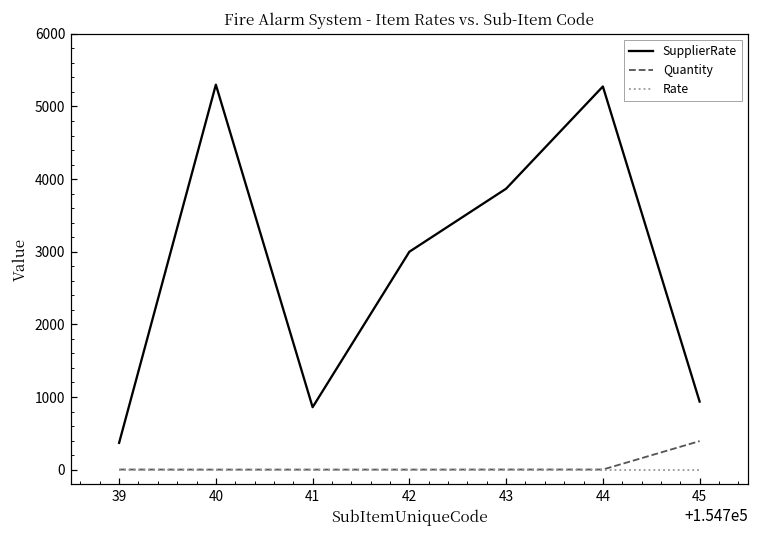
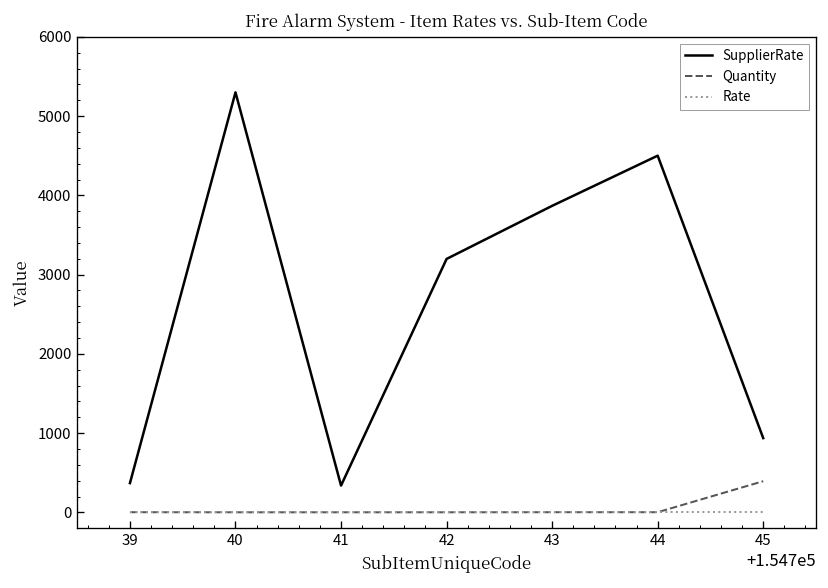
SupplierRate, 41: 900 -> 300
SupplierRate, 42: 3000 -> 3200
SupplierRate, 44: 5300 -> 4500
